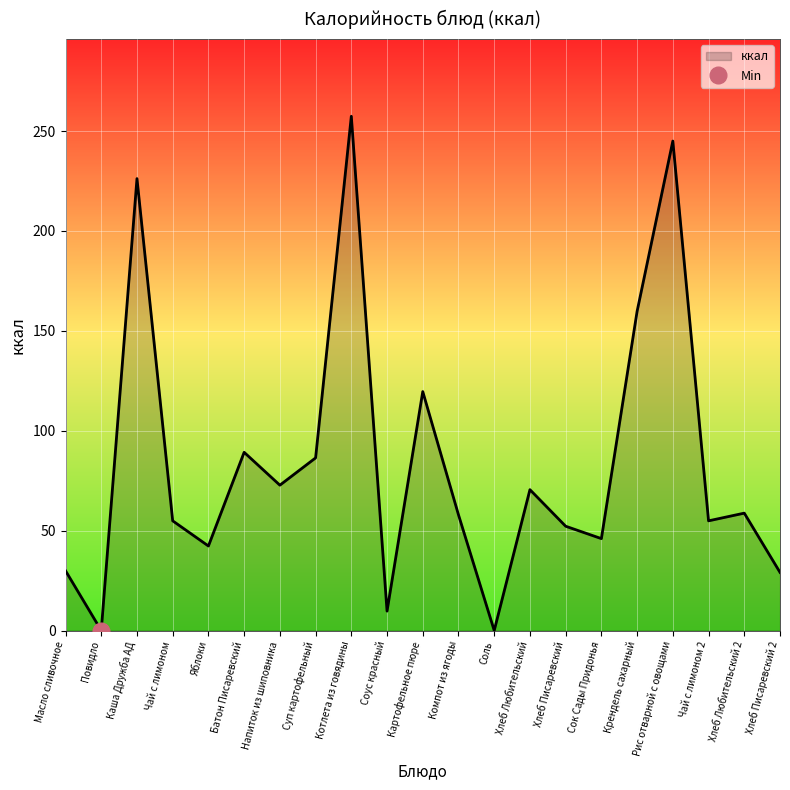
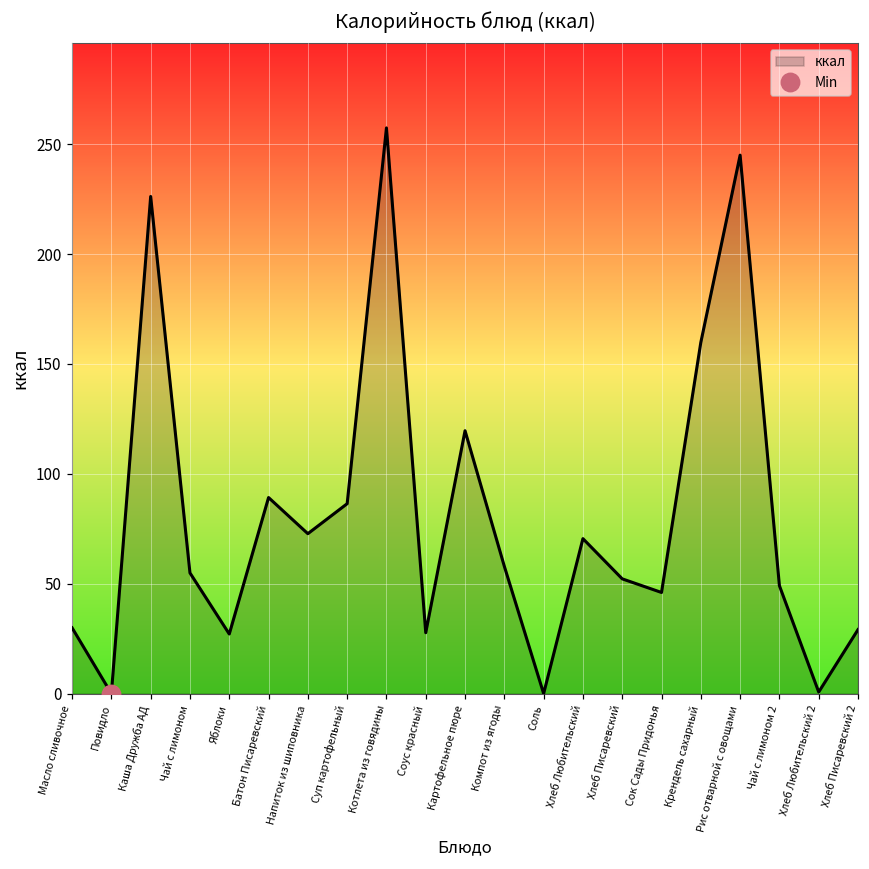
ккал, Яблоки: 42 -> 27
ккал, Соус красный: 10 -> 28
ккал, Чай с лимоном 2: 55 -> 49
ккал, Хлеб Любительский 2: 59 -> 1
